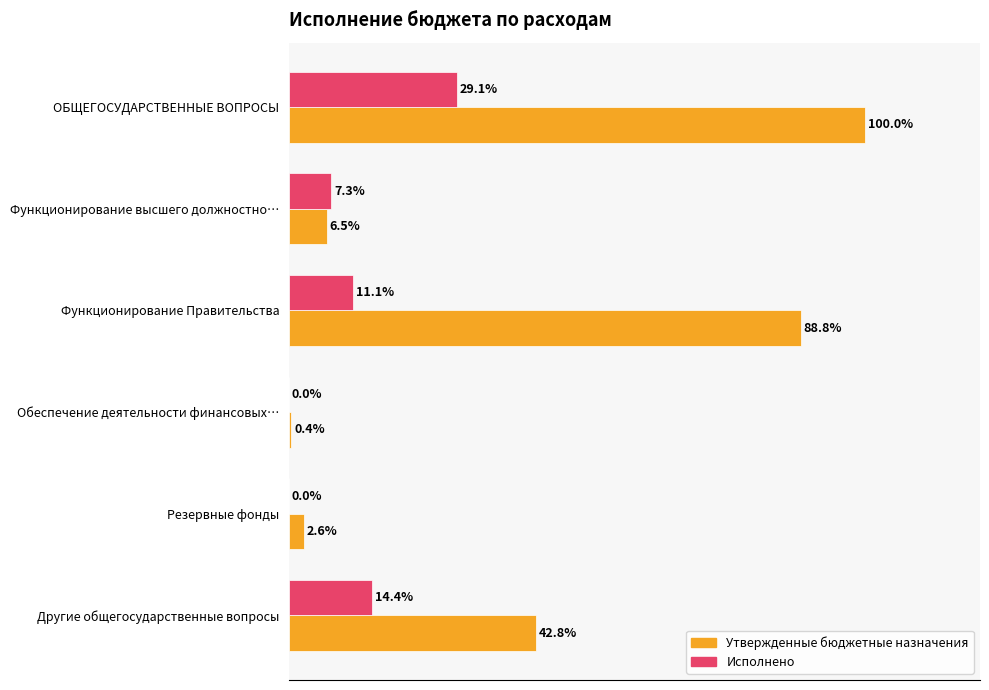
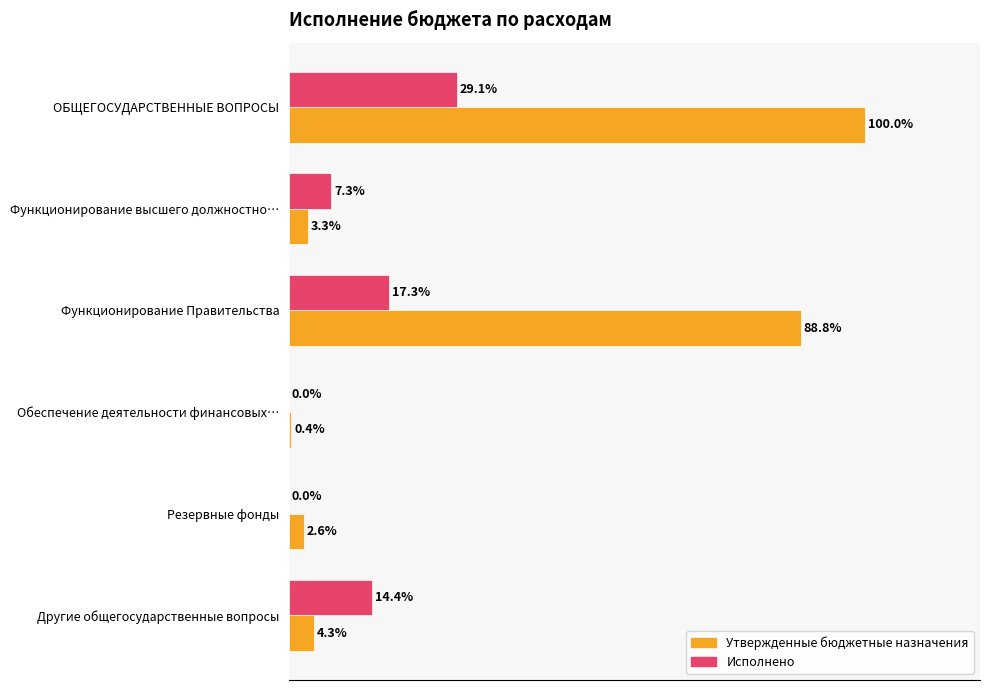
Утвержденные бюджетные назначения, Функционирование высшего должностно…: 6.5% -> 3.3%
Исполнено, Функционирование Правительства: 11.1% -> 17.3%
Утвержденные бюджетные назначения, Другие общегосударственные вопросы: 42.8% -> 4.3%
